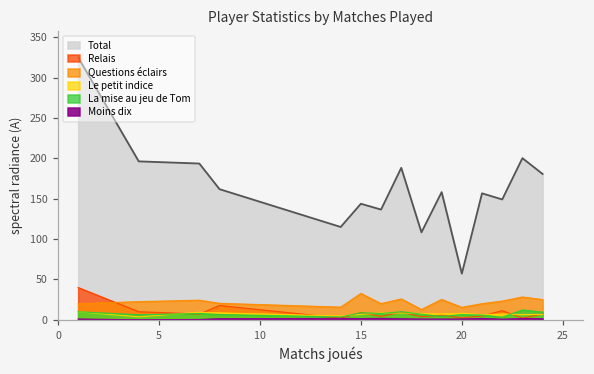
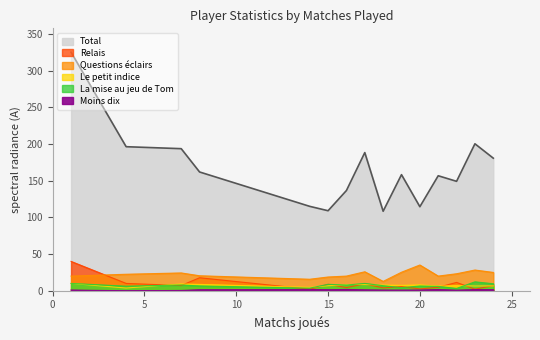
Total, 15: 140 -> 110
Questions éclairs, 15: 30 -> 20
Total, 20: 60 -> 110
Questions éclairs, 20: 20 -> 40
